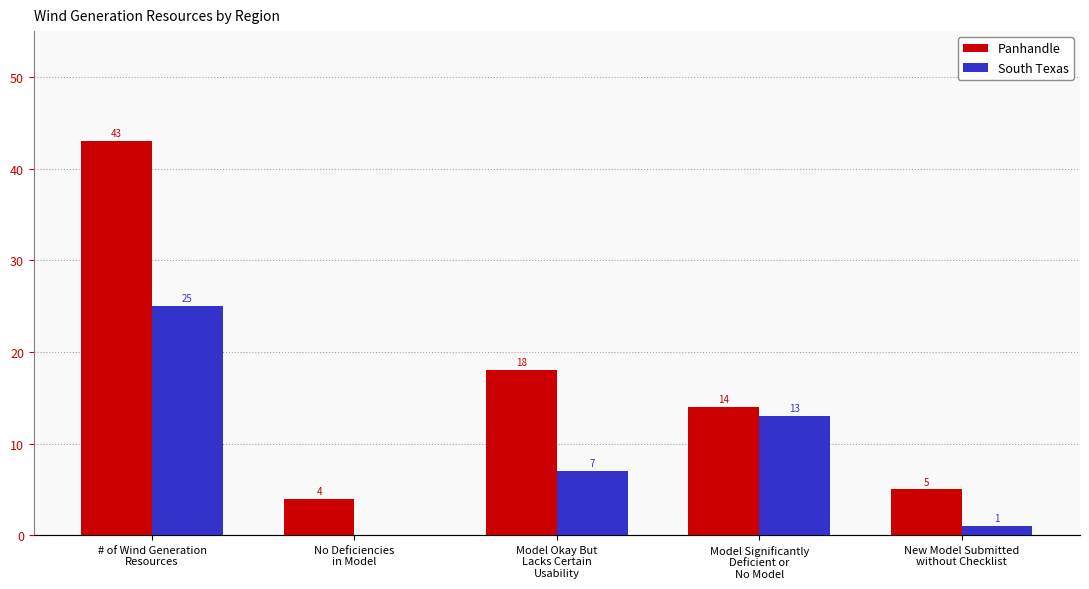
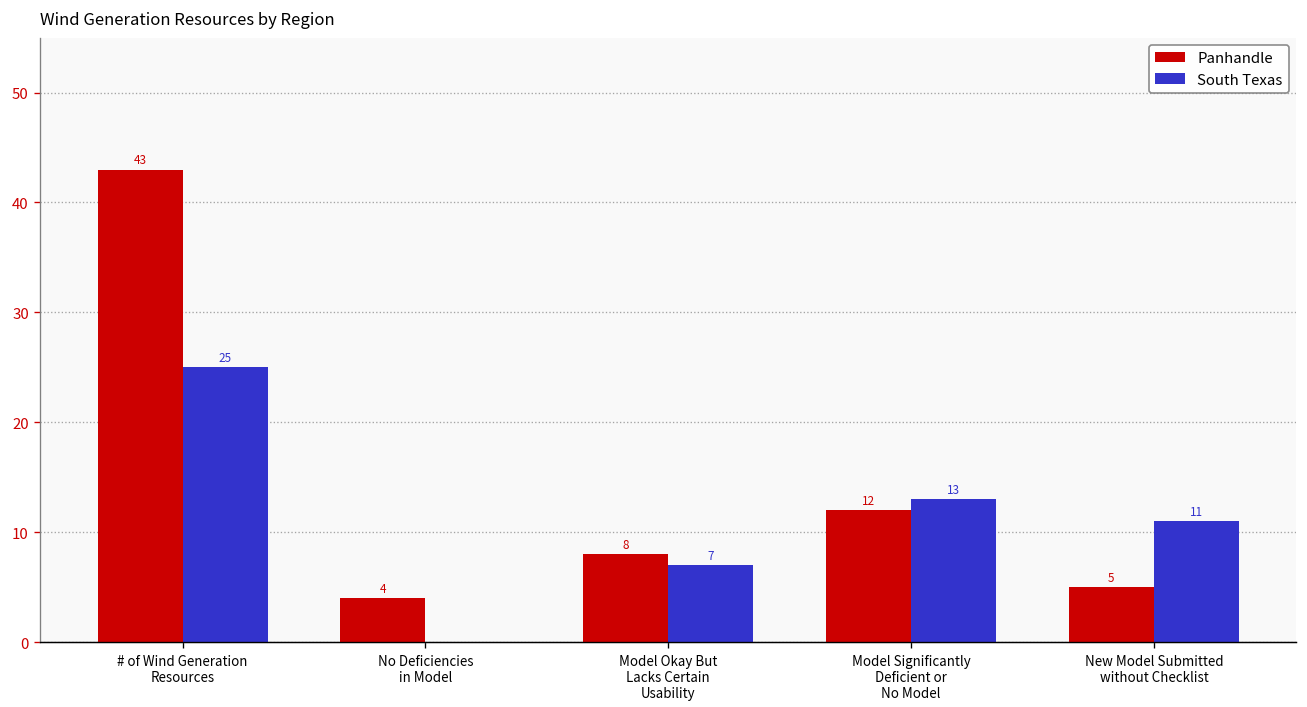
Panhandle, Model Okay But Lacks Certain Usability: 18 -> 8
Panhandle, Model Significantly Deficient or No Model: 14 -> 12
South Texas, New Model Submitted without Checklist: 1 -> 11
